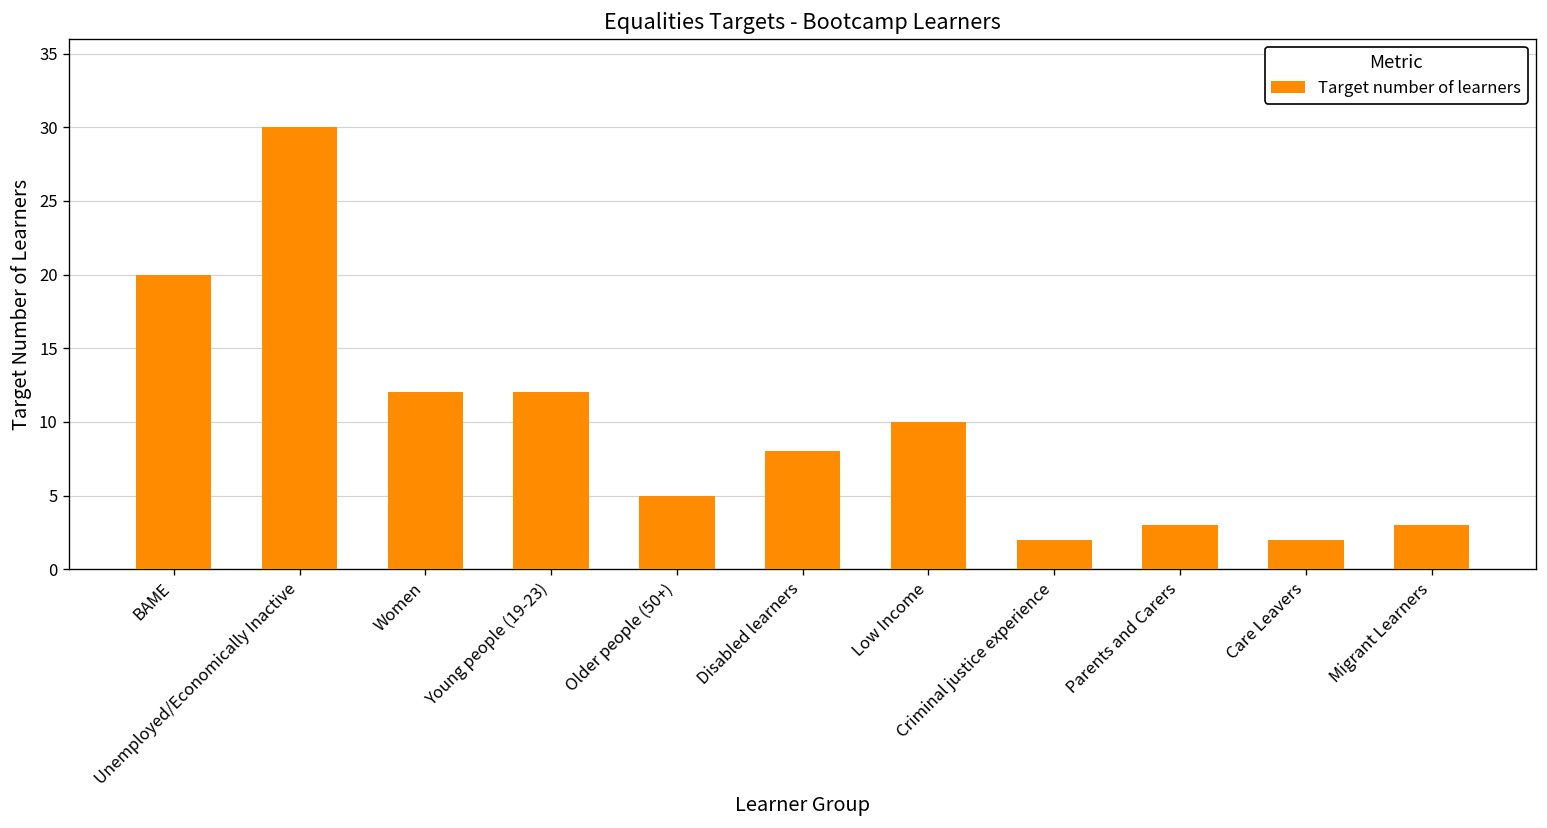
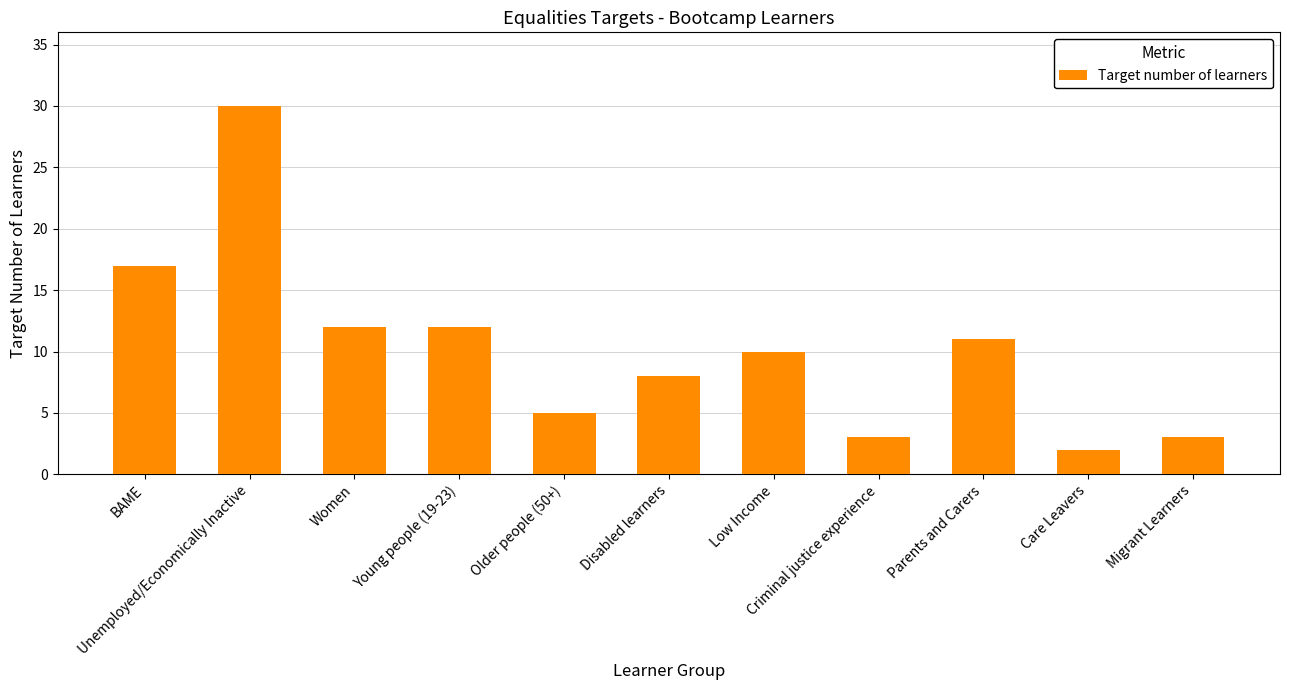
BAME: 20 -> 17
Criminal justice experience: 2 -> 3
Parents and Carers: 3 -> 11
